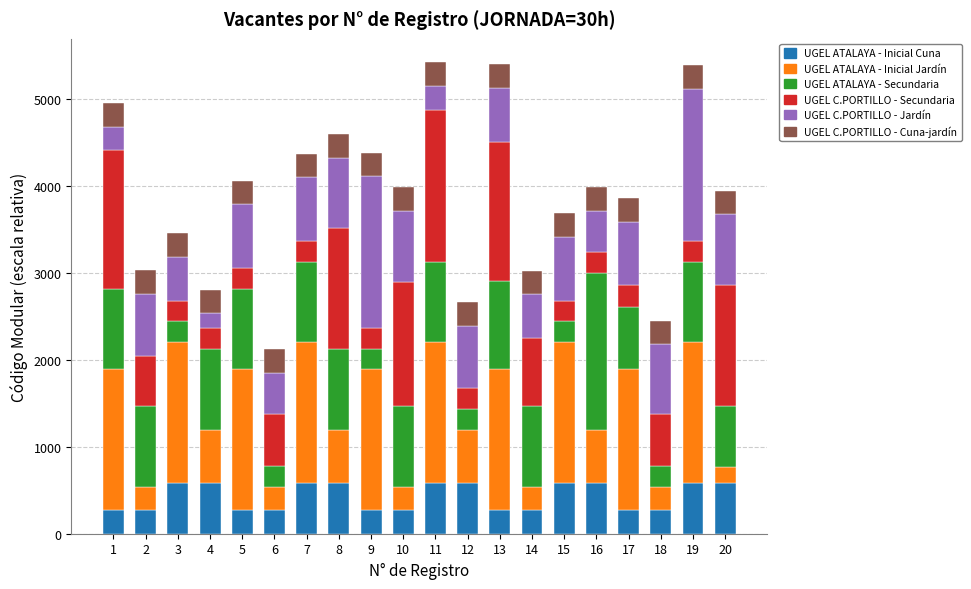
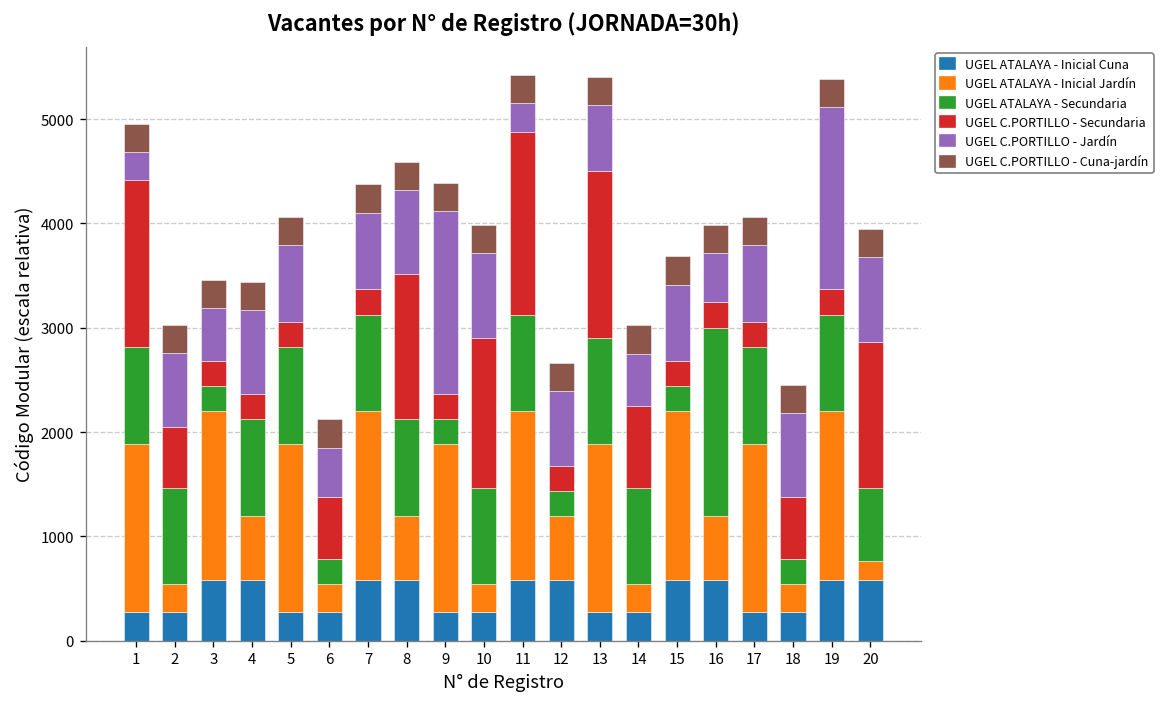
UGEL C.PORTILLO - Jardín, 4: 200 -> 800
UGEL ATALAYA - Secundaria, 17: 700 -> 900
